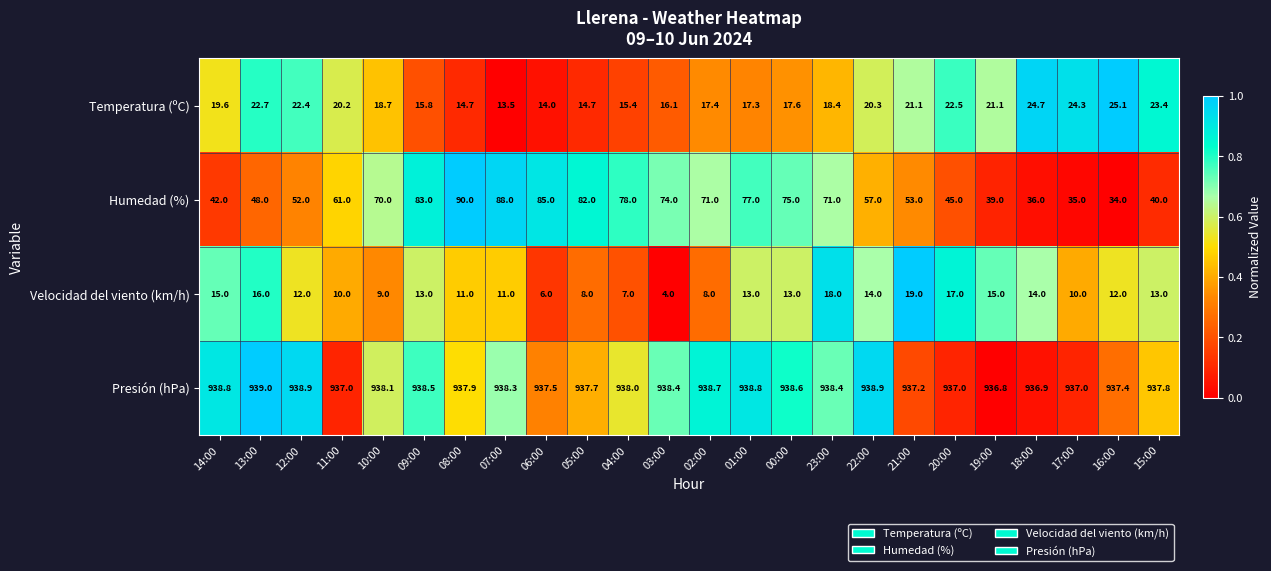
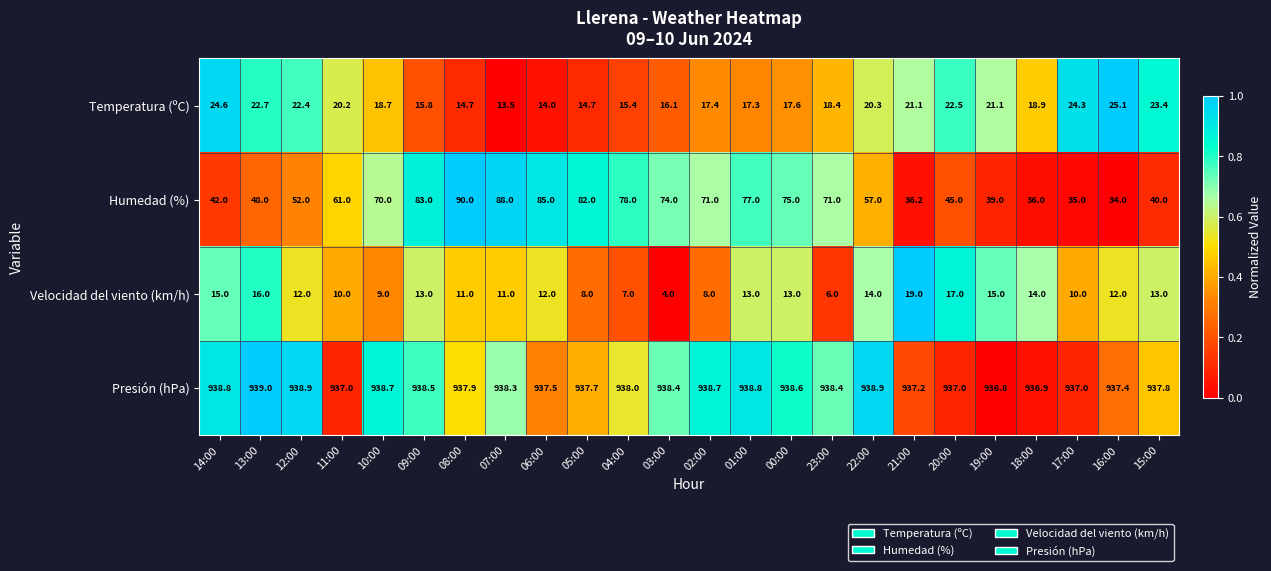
Temperatura (ºC), 14:00: 19.6 -> 24.6
Temperatura (ºC), 18:00: 24.7 -> 18.9
Humedad (%), 21:00: 53.0 -> 36.2
Velocidad del viento (km/h), 06:00: 6.0 -> 12.0
Velocidad del viento (km/h), 23:00: 18.0 -> 6.0
Presión (hPa), 10:00: 938.1 -> 938.7
